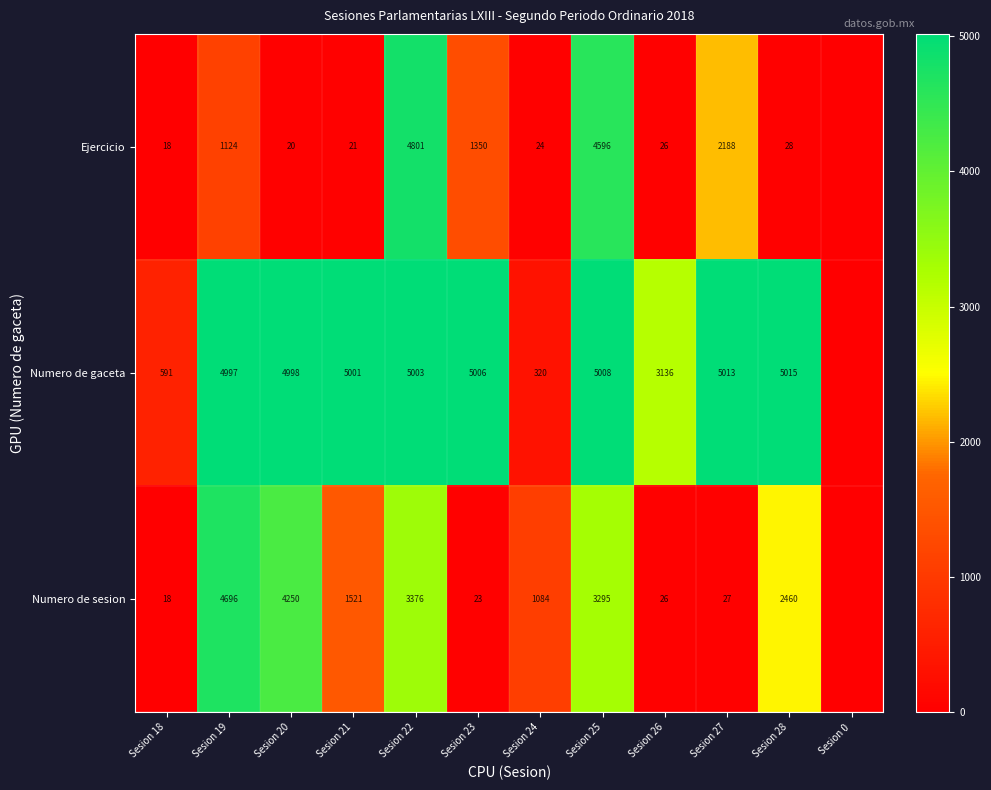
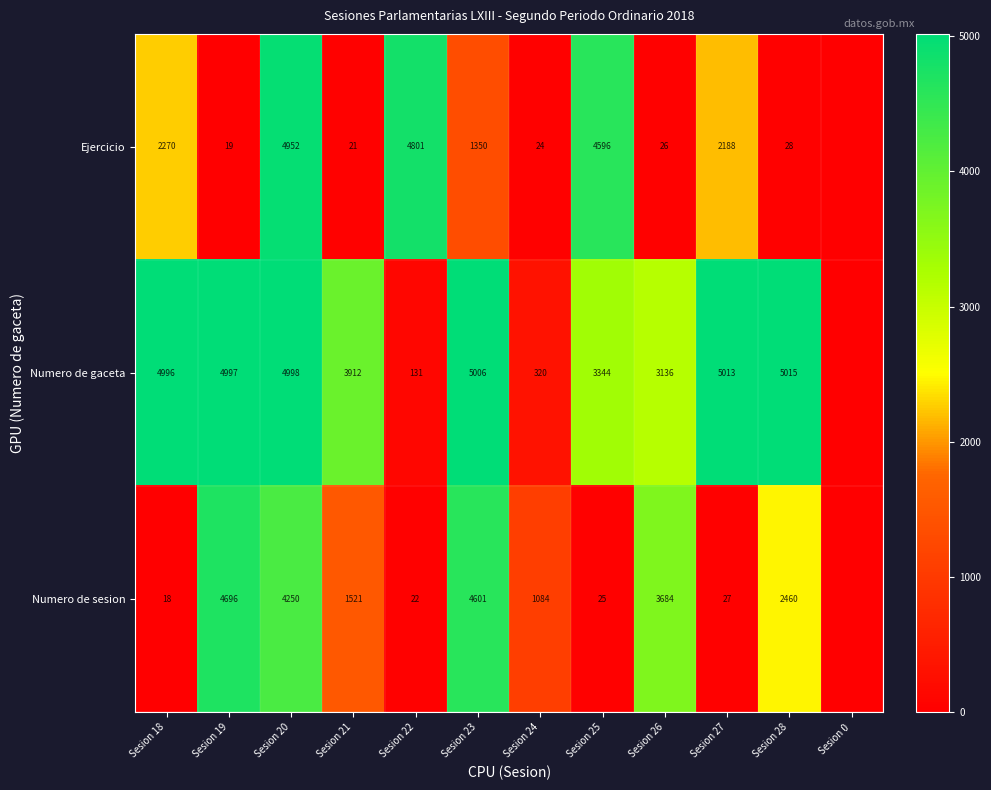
Ejercicio, Sesion 18: 18 -> 2270
Ejercicio, Sesion 19: 1124 -> 19
Ejercicio, Sesion 20: 20 -> 4952
Numero de gaceta, Sesion 18: 591 -> 4996
Numero de gaceta, Sesion 21: 5001 -> 3912
Numero de gaceta, Sesion 22: 5003 -> 131
Numero de gaceta, Sesion 25: 5008 -> 3344
Numero de sesion, Sesion 22: 3376 -> 22
Numero de sesion, Sesion 23: 23 -> 4601
Numero de sesion, Sesion 25: 3295 -> 25
Numero de sesion, Sesion 26: 26 -> 3684
